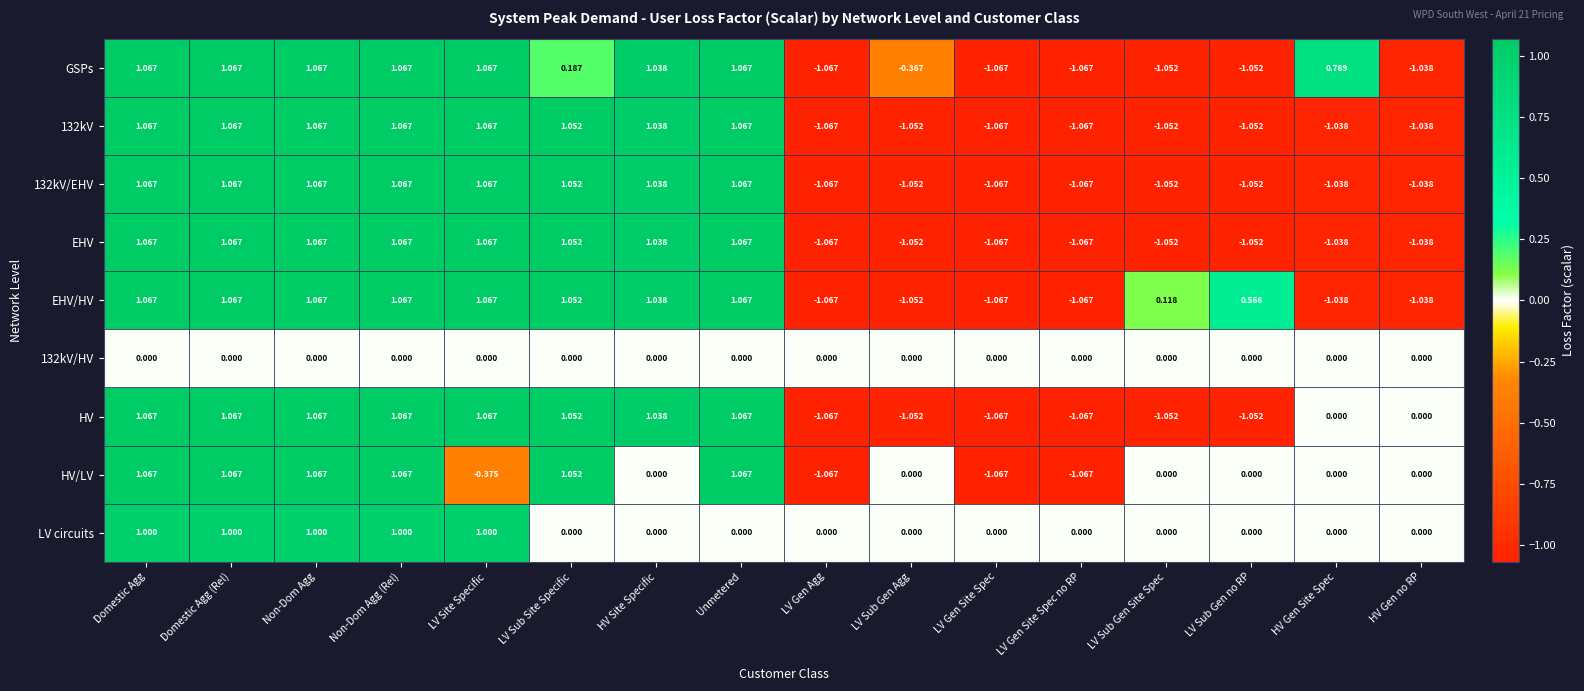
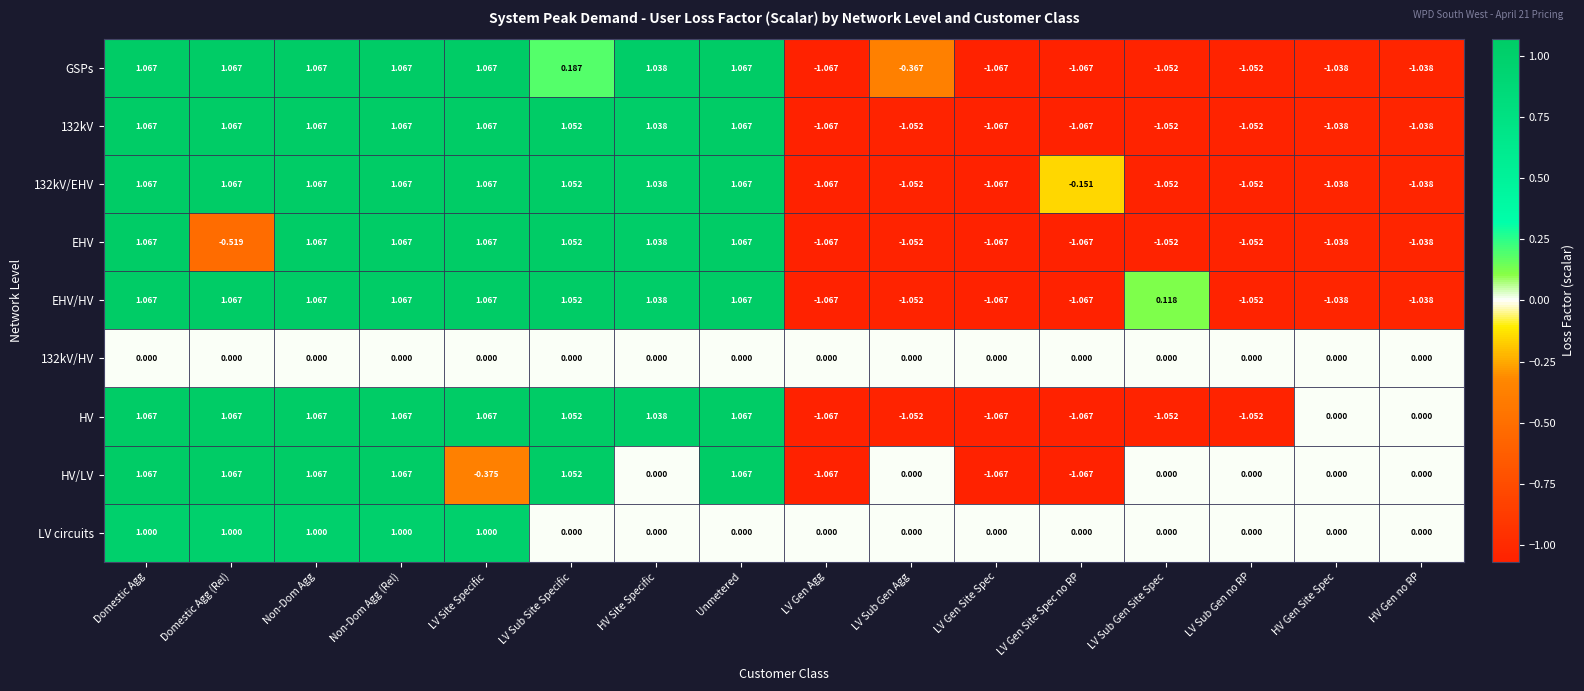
GSPs, HV Gen Site Spec: 0.769 -> -1.038
132kV/EHV, LV Gen Site Spec no RP: -1.067 -> -0.151
EHV, Domestic Agg (Rel): 1.067 -> -0.519
EHV/HV, LV Sub Gen no RP: 0.566 -> -1.052
